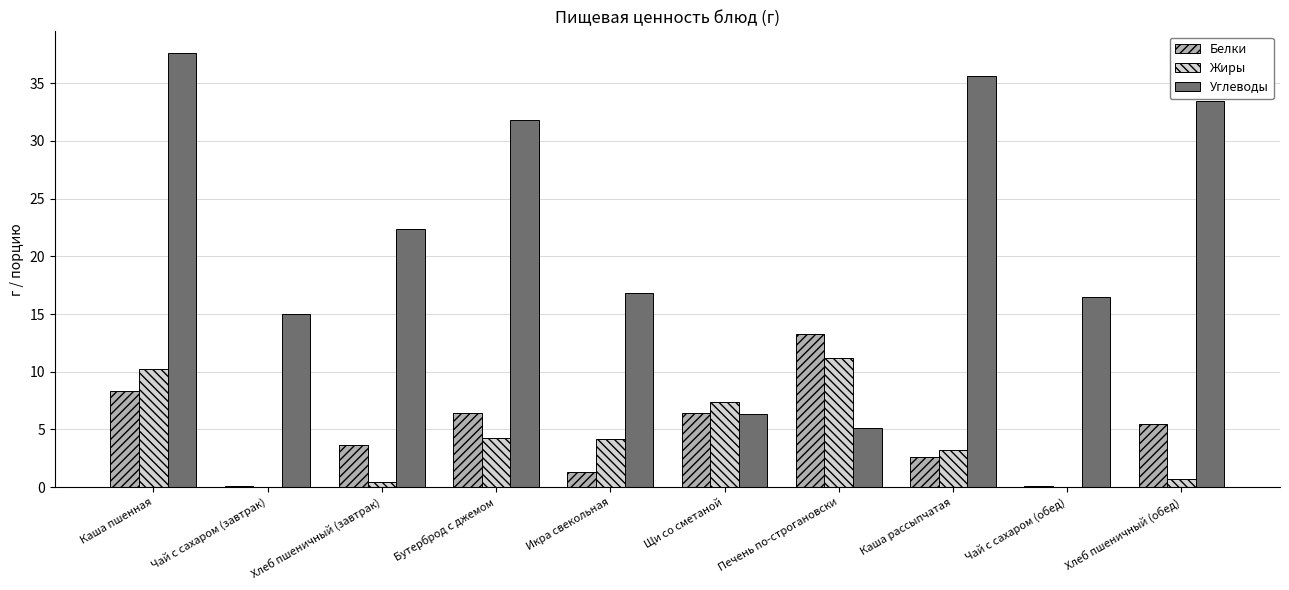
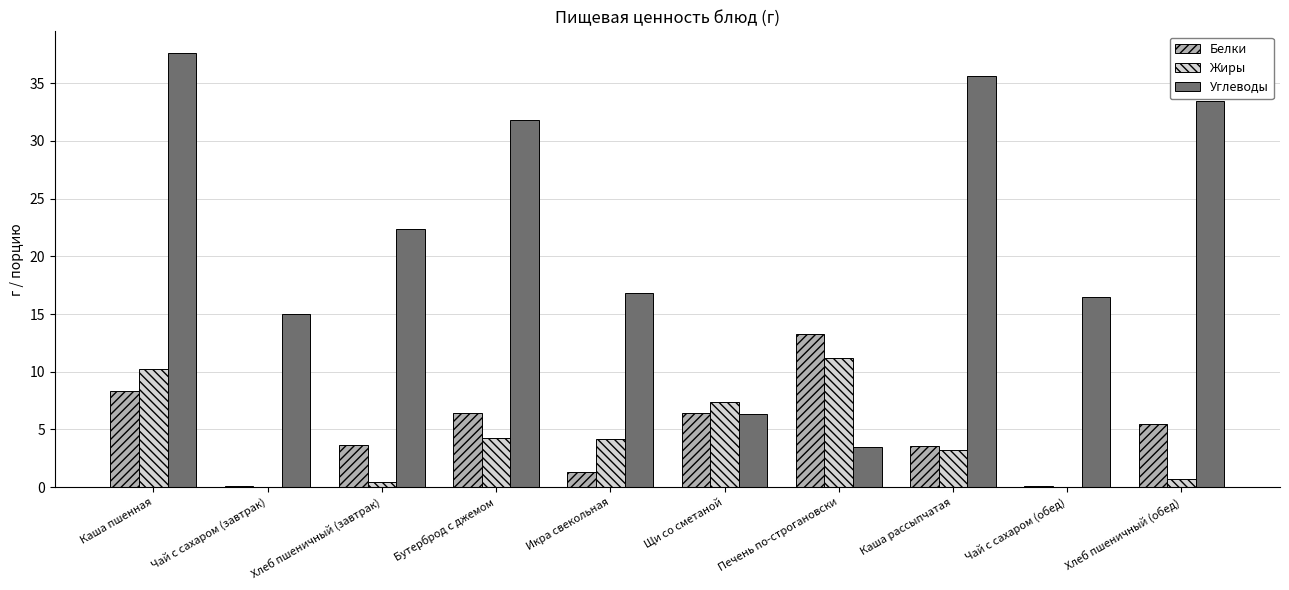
Углеводы, Печень по-строгановски: 5.1 -> 3.5
Белки, Каша рассыпчатая: 2.6 -> 3.6
